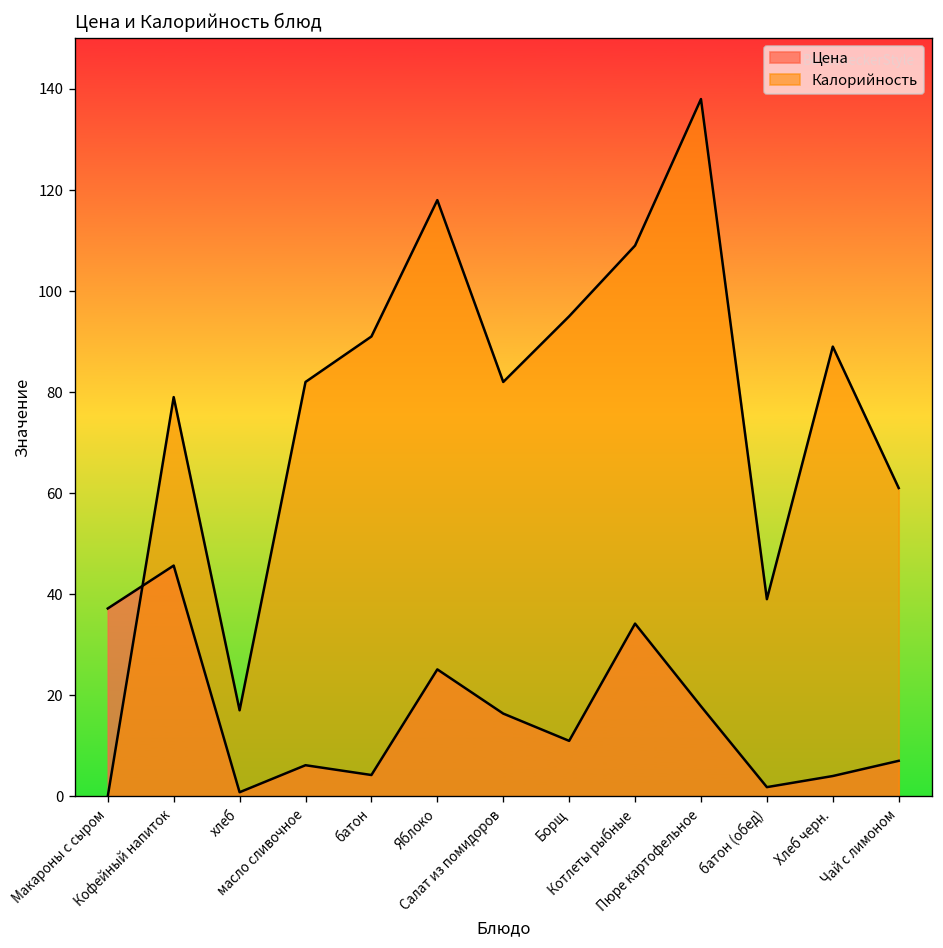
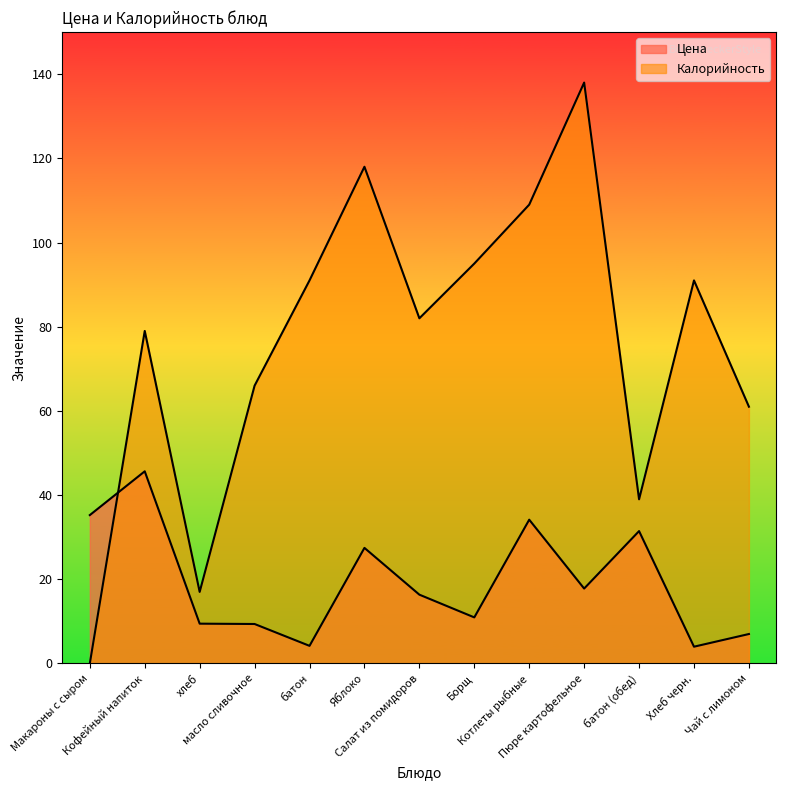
Цена, Макароны с сыром: 37 -> 35
Цена, хлеб: 1 -> 9
Цена, масло сливочное: 6 -> 9
Калорийность, масло сливочное: 82 -> 66
Цена, Яблоко: 25 -> 27
Цена, батон (обед): 2 -> 31
Калорийность, Хлеб черн.: 89 -> 91
